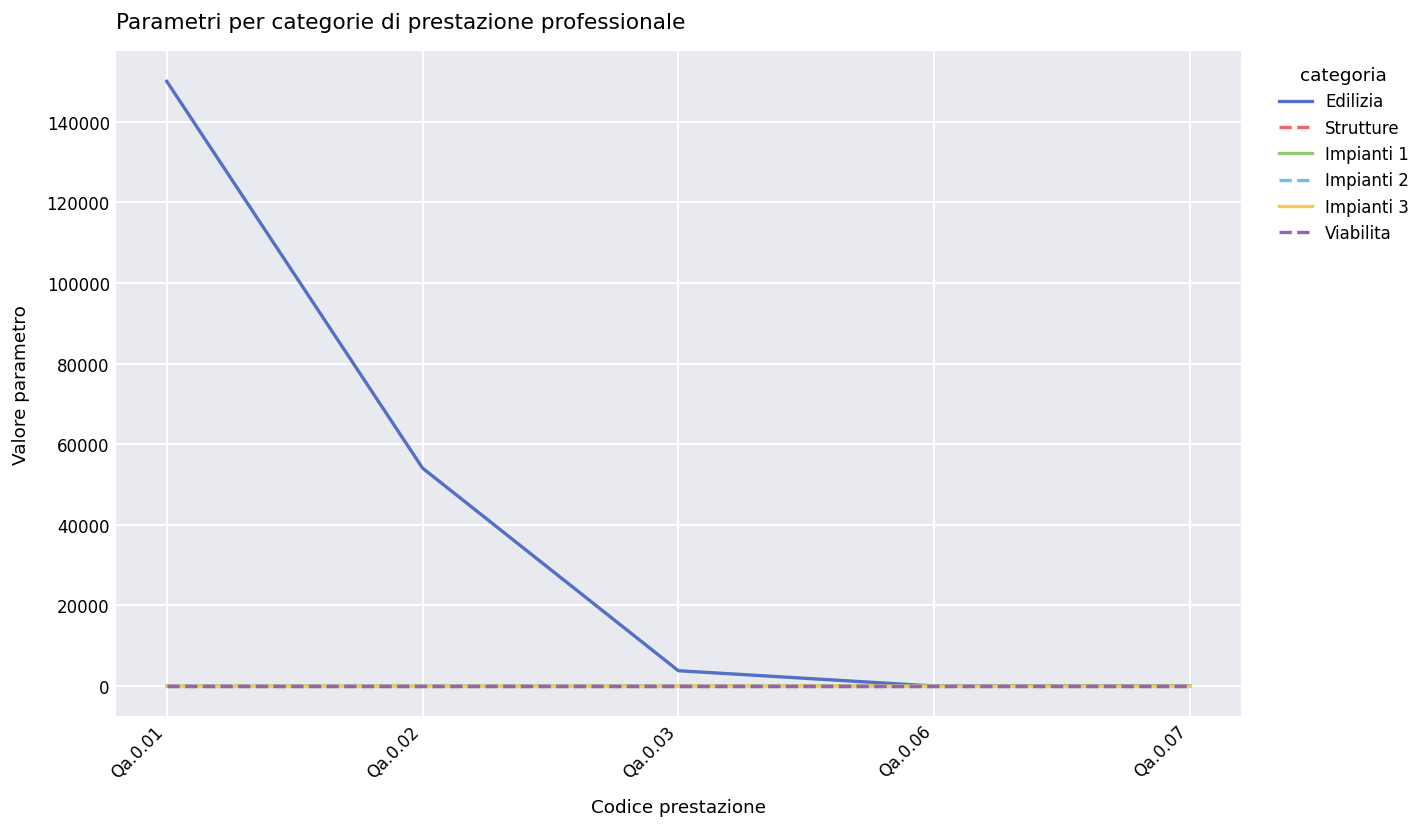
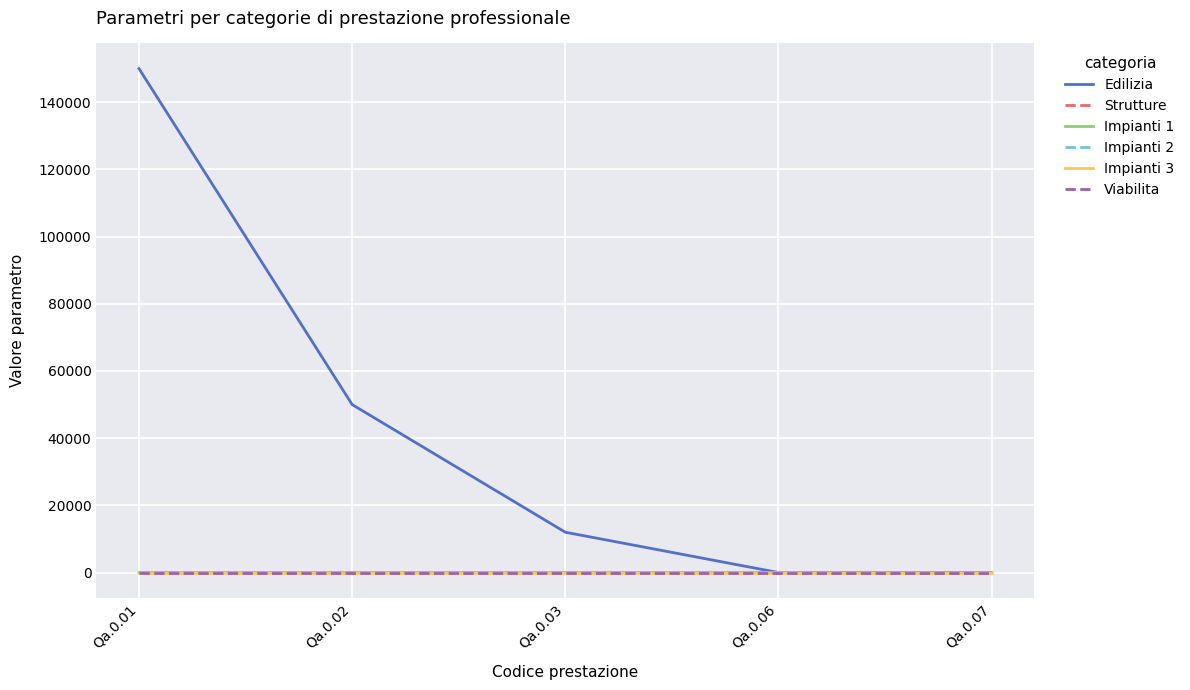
Edilizia, Qa.0.02: 54000 -> 50000
Edilizia, Qa.0.03: 4000 -> 12000
